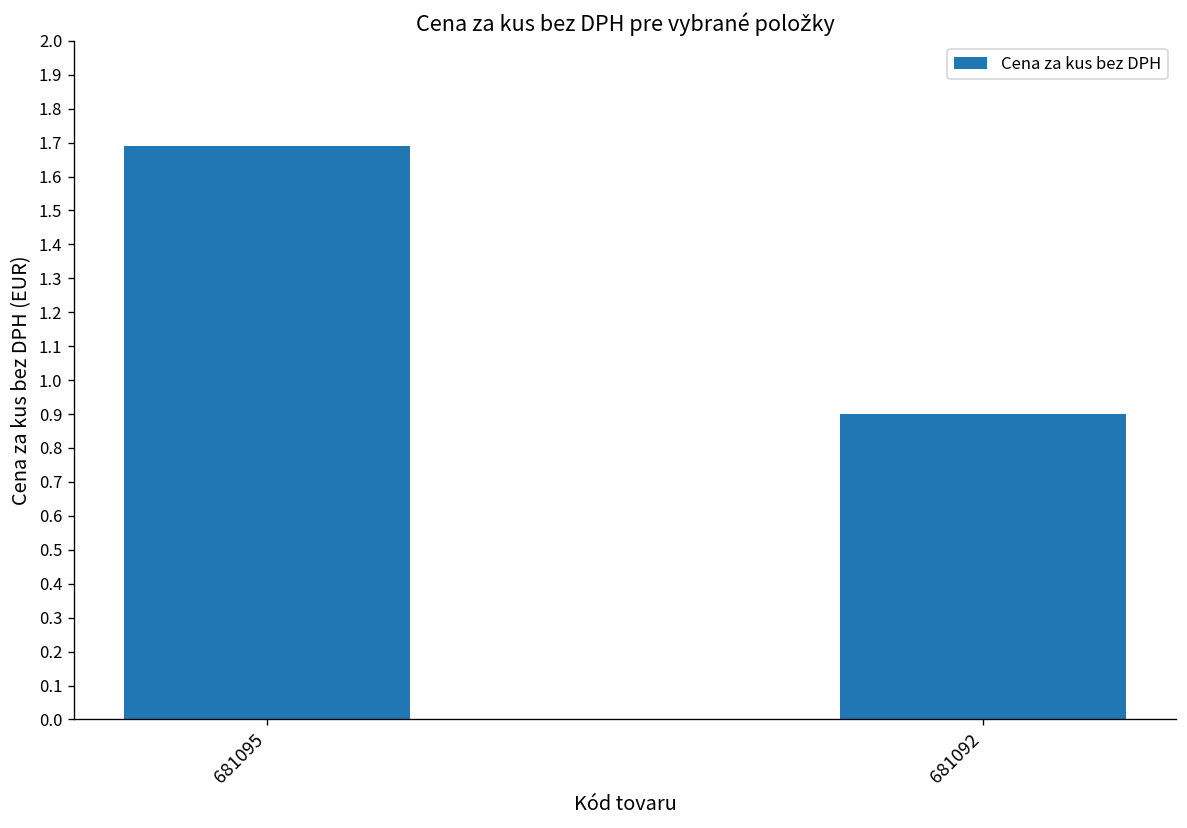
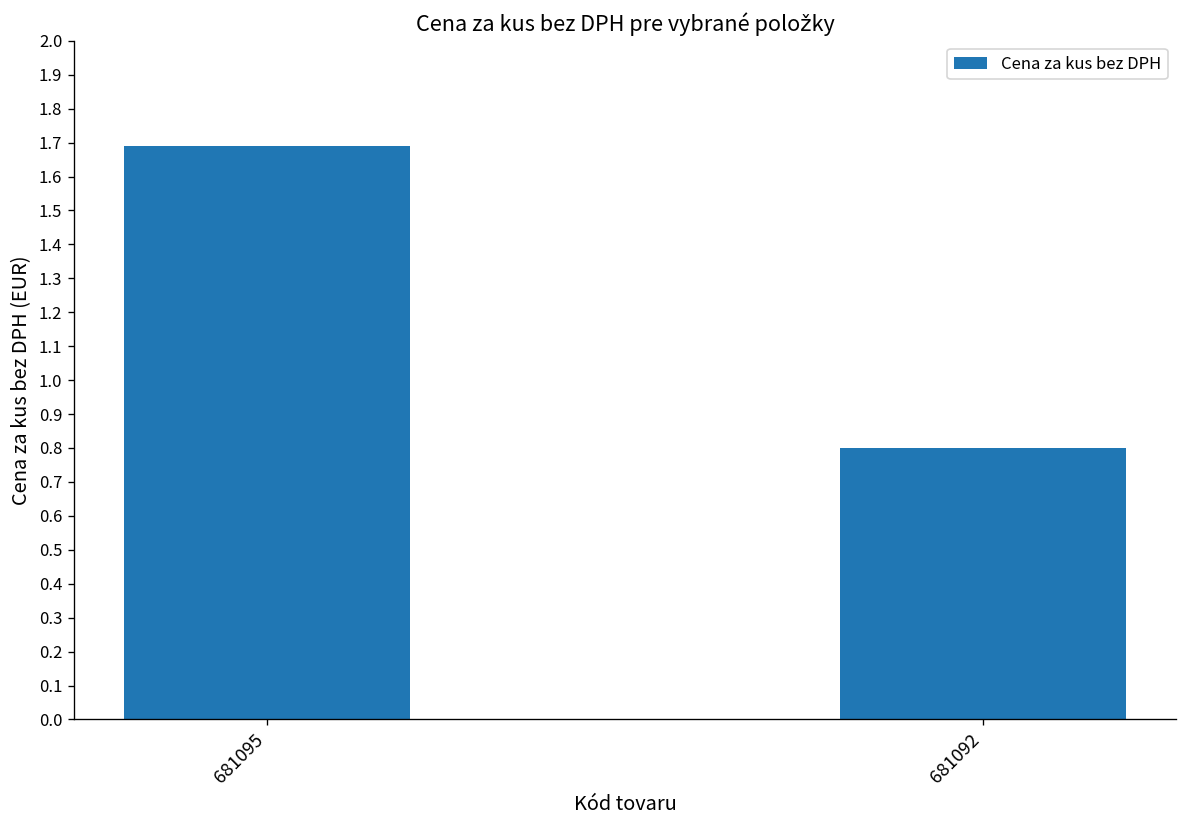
681092: 0.9 -> 0.8
